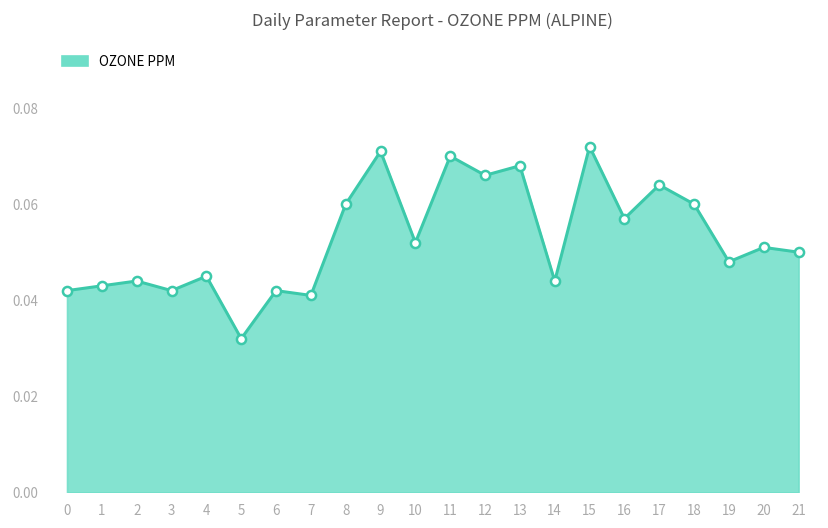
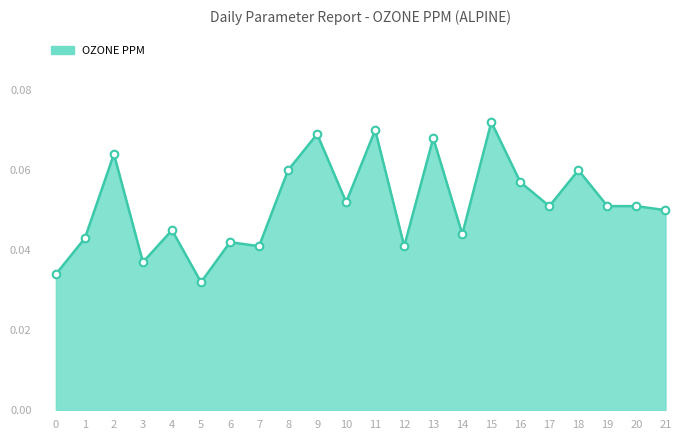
0: 0.042 -> 0.034
2: 0.044 -> 0.064
3: 0.042 -> 0.037
9: 0.071 -> 0.069
12: 0.066 -> 0.041
17: 0.064 -> 0.051
19: 0.048 -> 0.051
